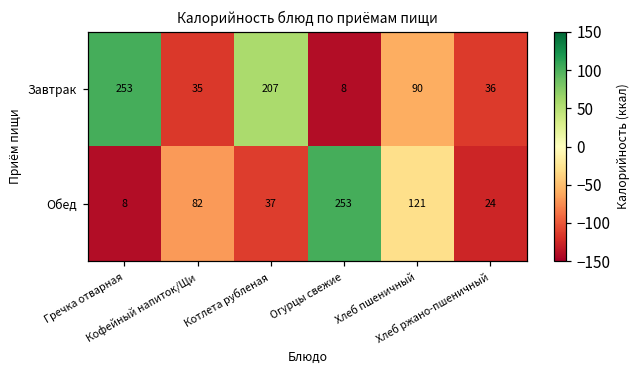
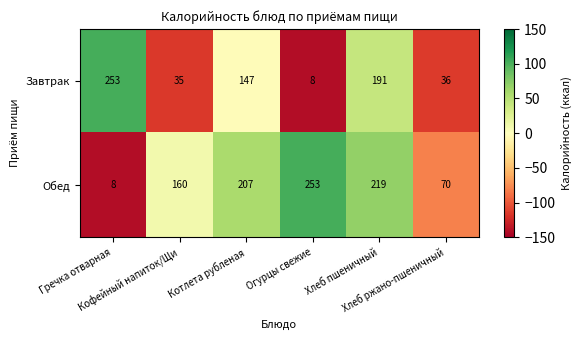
Завтрак, Котлета рубленая: 207 -> 147
Завтрак, Хлеб пшеничный: 90 -> 191
Обед, Кофейный напиток/Щи: 82 -> 160
Обед, Котлета рубленая: 37 -> 207
Обед, Хлеб пшеничный: 121 -> 219
Обед, Хлеб ржано-пшеничный: 24 -> 70
